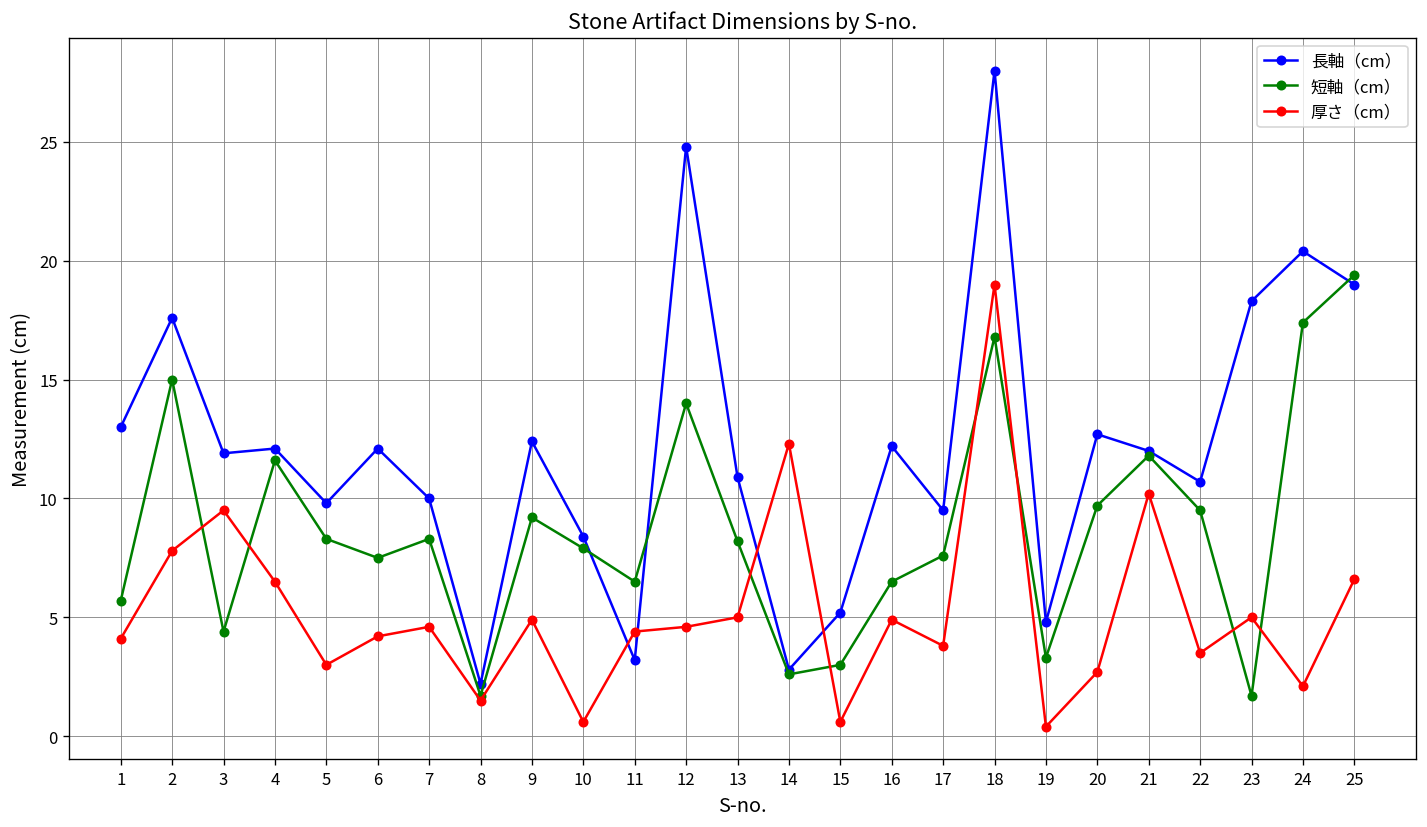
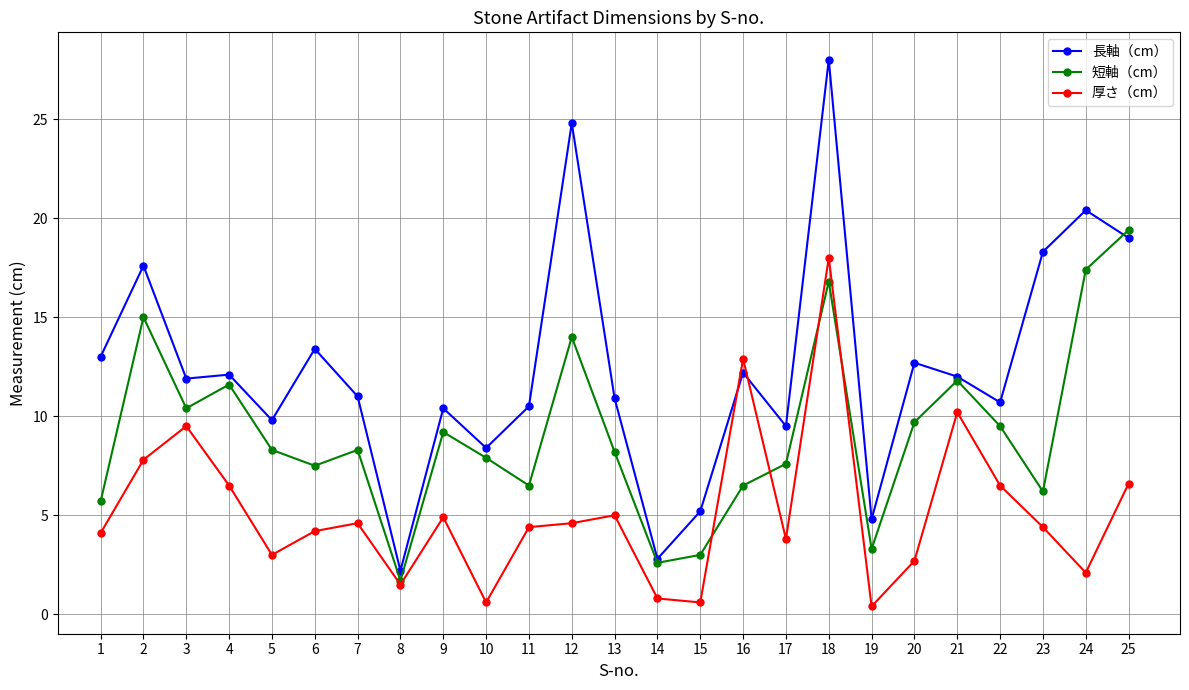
短軸（cm）, 3: 4.4 -> 10.4
長軸（cm）, 6: 12.1 -> 13.4
長軸（cm）, 7: 10 -> 11
長軸（cm）, 9: 12.4 -> 10.4
長軸（cm）, 11: 3.2 -> 10.5
厚さ（cm）, 14: 12.3 -> 0.8
厚さ（cm）, 16: 4.9 -> 12.9
厚さ（cm）, 18: 19 -> 18
厚さ（cm）, 22: 3.5 -> 6.5
短軸（cm）, 23: 1.7 -> 6.2
厚さ（cm）, 23: 5.0 -> 4.4
